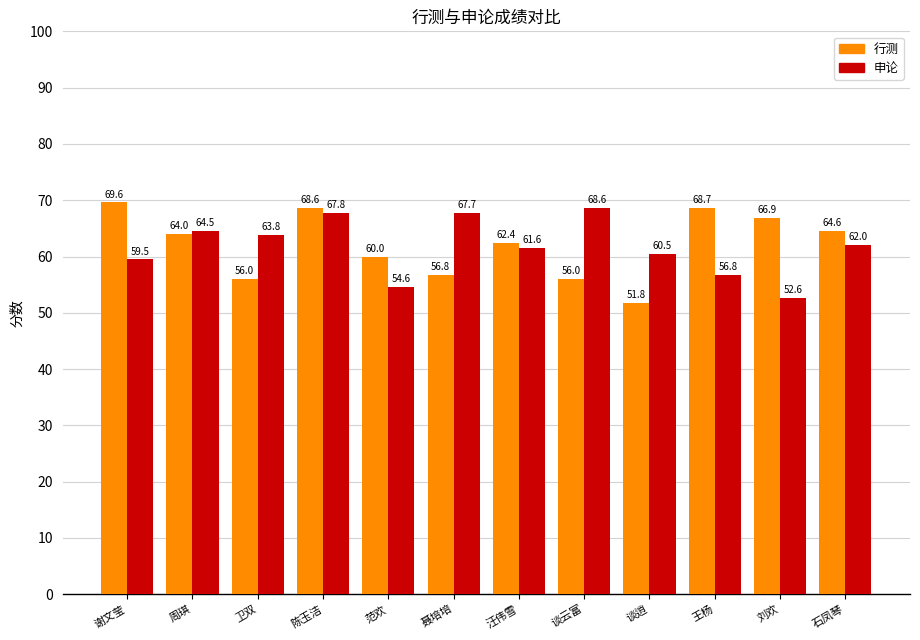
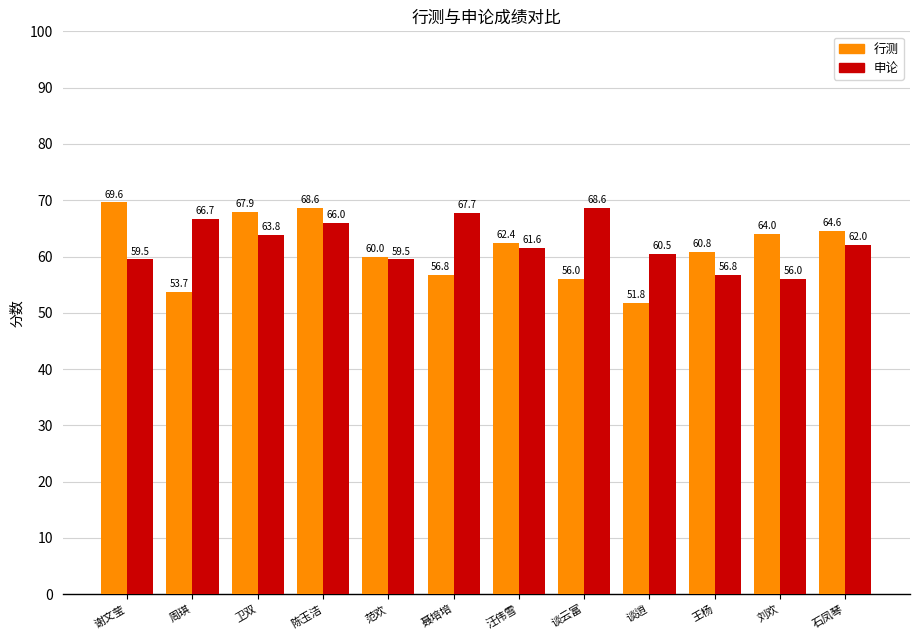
行测, 周琪: 64.0 -> 53.7
申论, 周琪: 64.5 -> 66.7
行测, 卫双: 56.0 -> 67.9
申论, 陈玉洁: 67.8 -> 66.0
申论, 范欢: 54.6 -> 59.5
行测, 王杨: 68.7 -> 60.8
行测, 刘欢: 66.9 -> 64.0
申论, 刘欢: 52.6 -> 56.0
